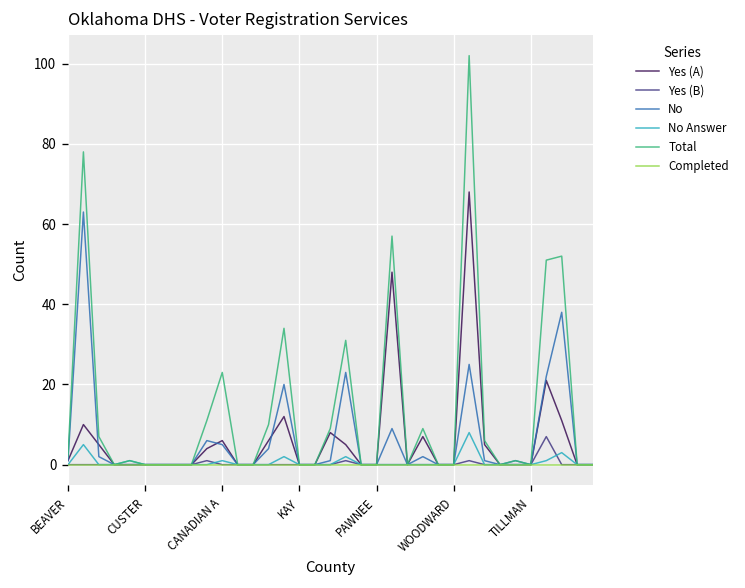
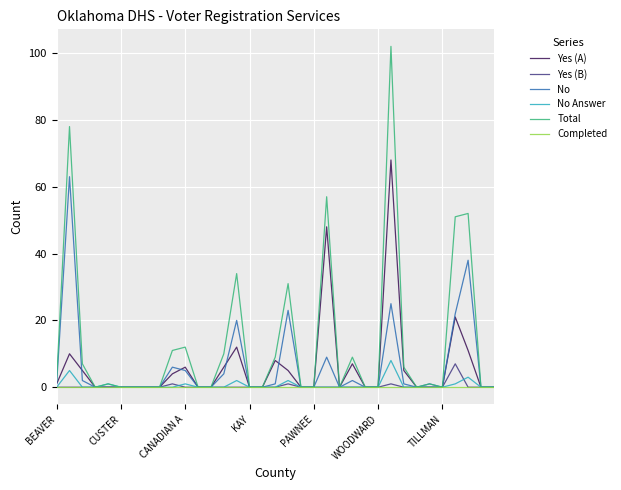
Total, CANADIAN A: 23 -> 12
